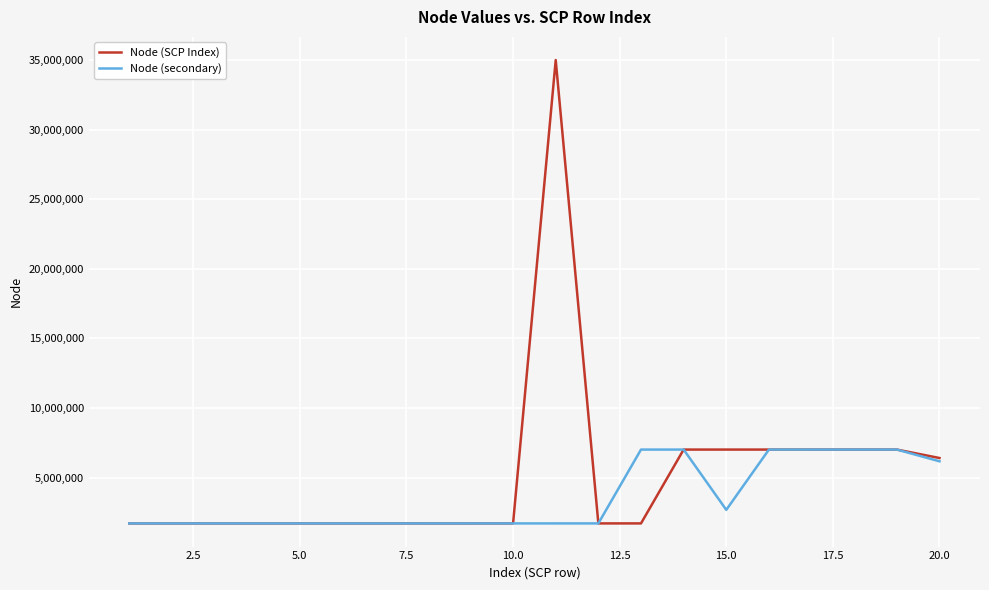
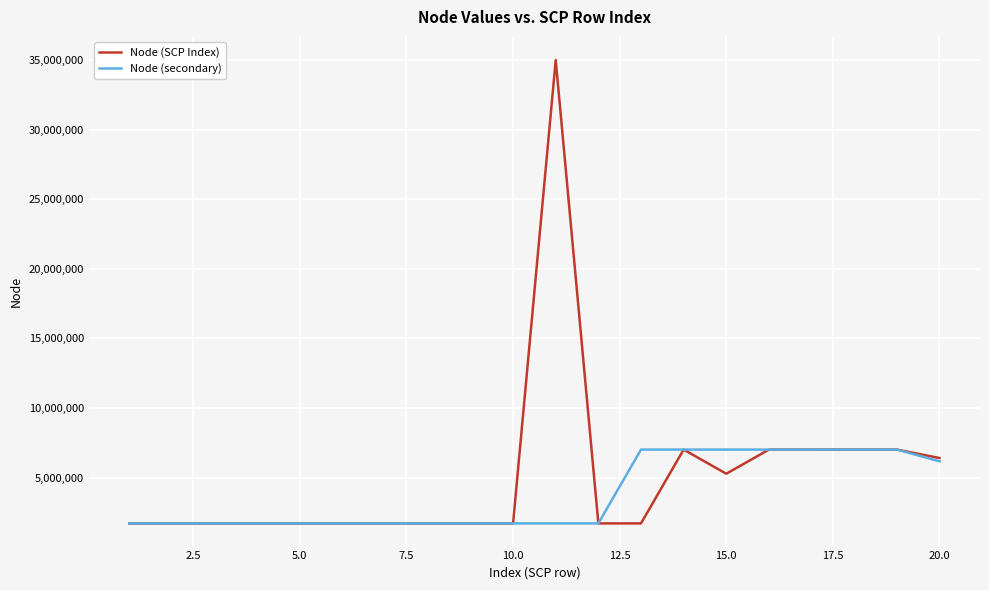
Node (SCP Index), 15.0: 7,000,000 -> 5,300,000
Node (secondary), 15.0: 2,700,000 -> 7,000,000
